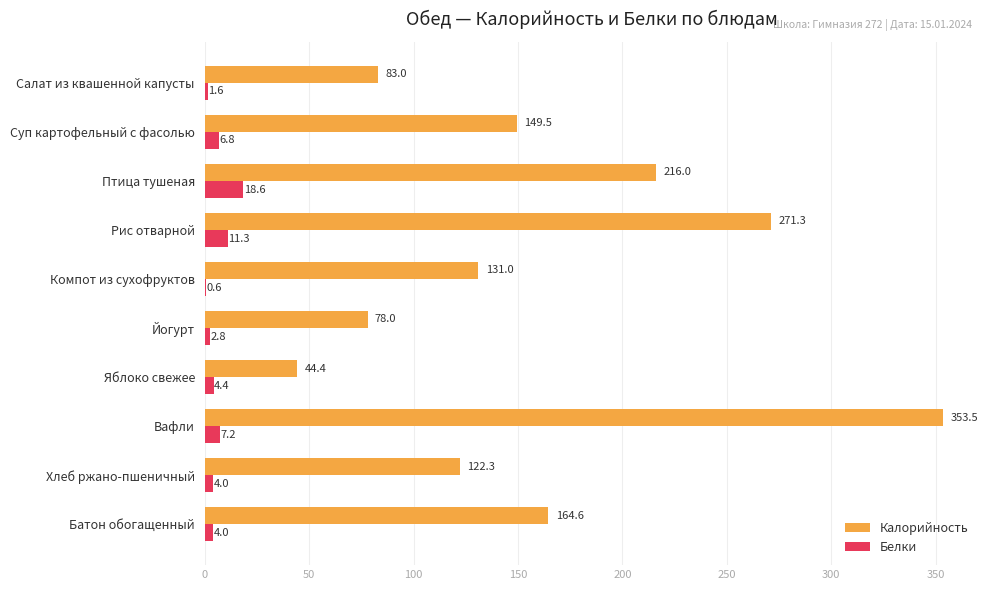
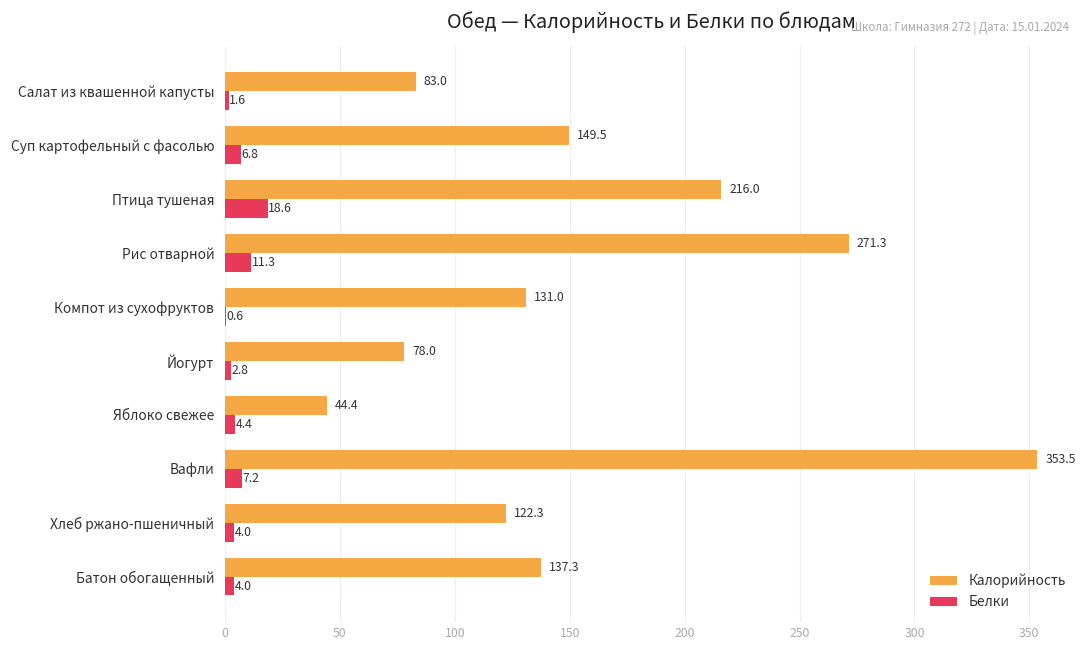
Калорийность, Батон обогащенный: 164.6 -> 137.3
